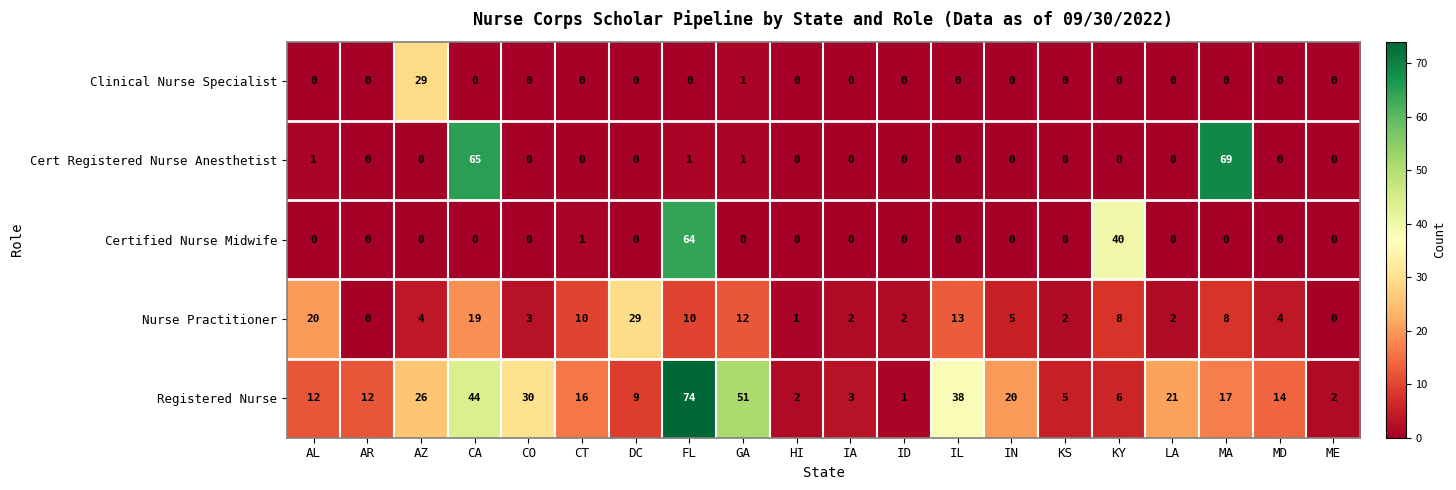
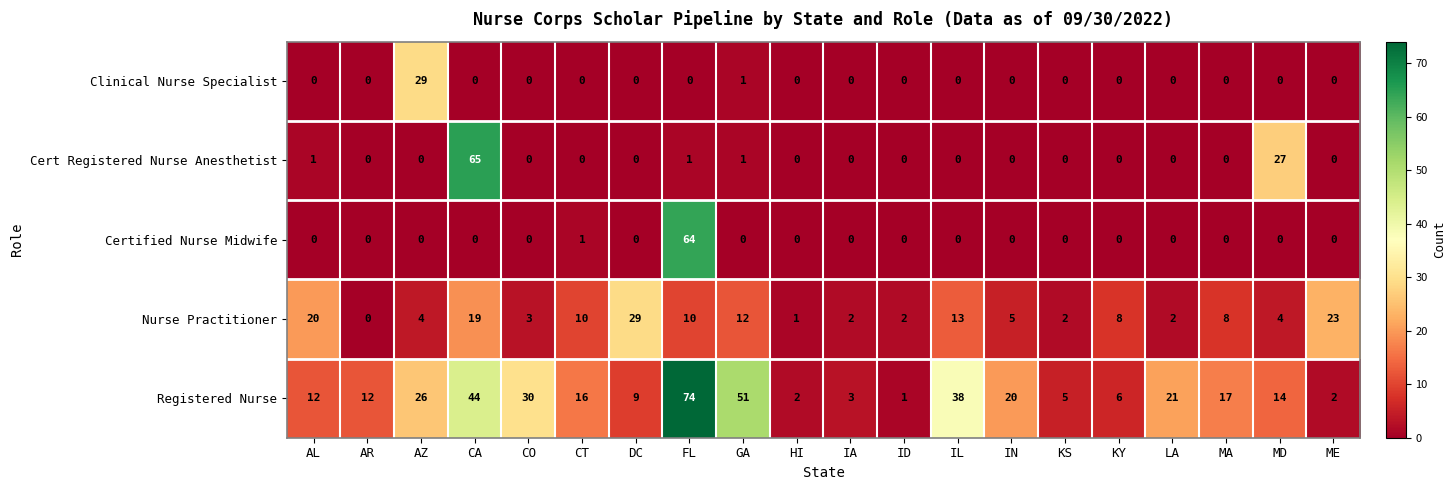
Cert Registered Nurse Anesthetist, MA: 69 -> 0
Cert Registered Nurse Anesthetist, MD: 0 -> 27
Certified Nurse Midwife, KY: 40 -> 0
Nurse Practitioner, ME: 0 -> 23
